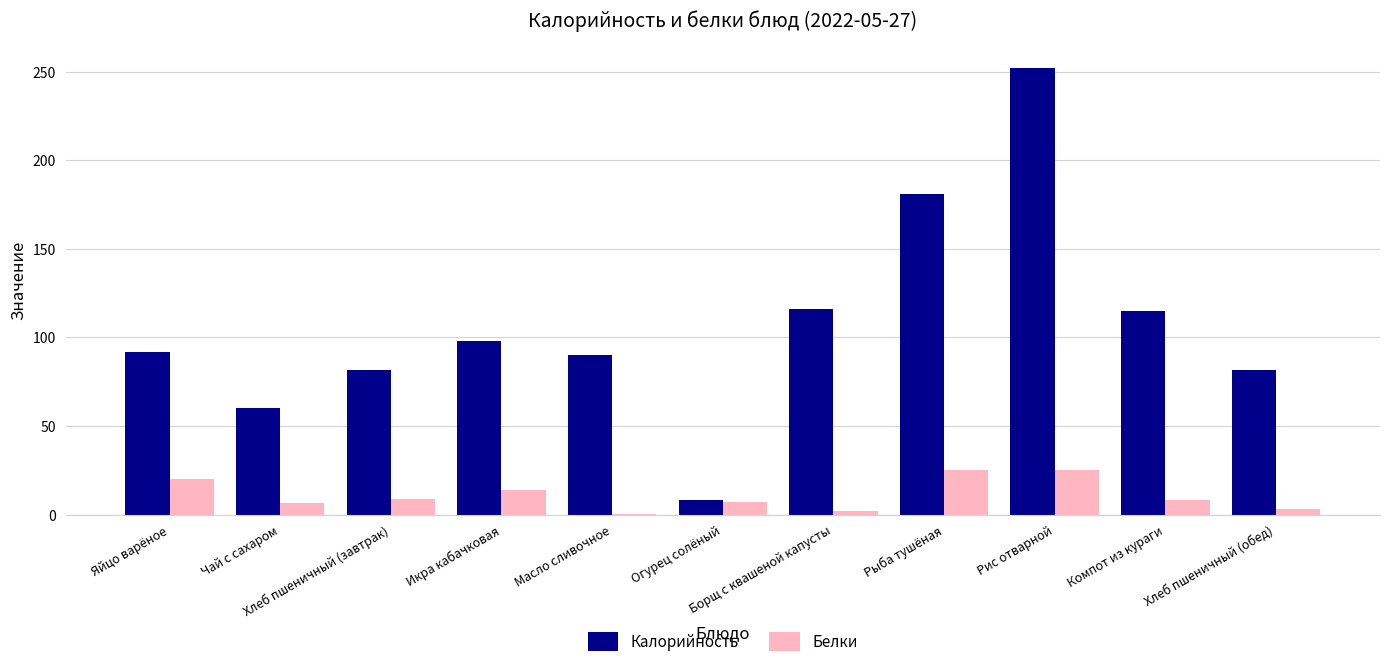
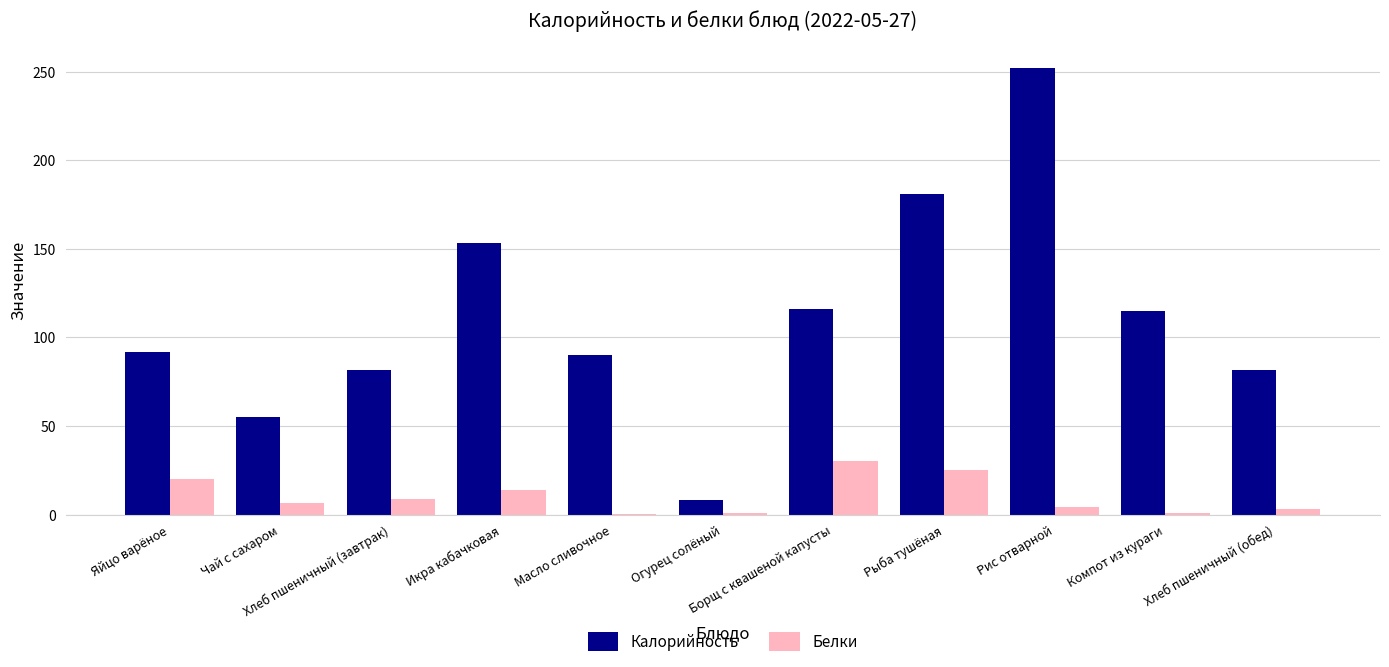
Калорийность, Чай с сахаром: 60 -> 55
Калорийность, Икра кабачковая: 98 -> 153
Белки, Огурец солёный: 7 -> 1
Белки, Борщ с квашеной капусты: 2 -> 30
Белки, Рис отварной: 25 -> 4
Белки, Компот из кураги: 8 -> 1
